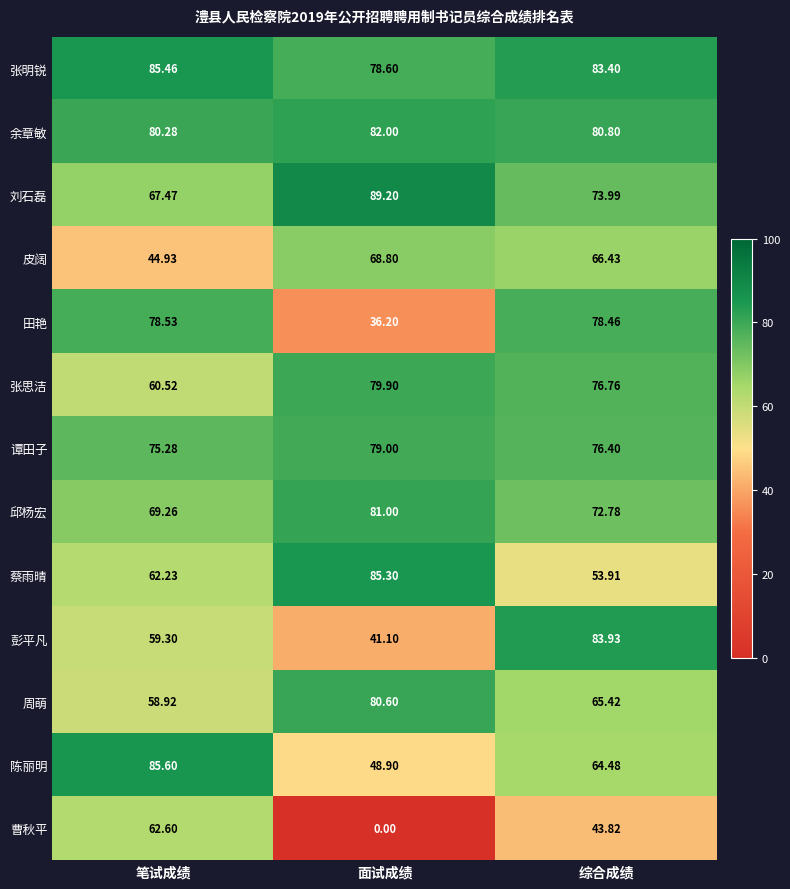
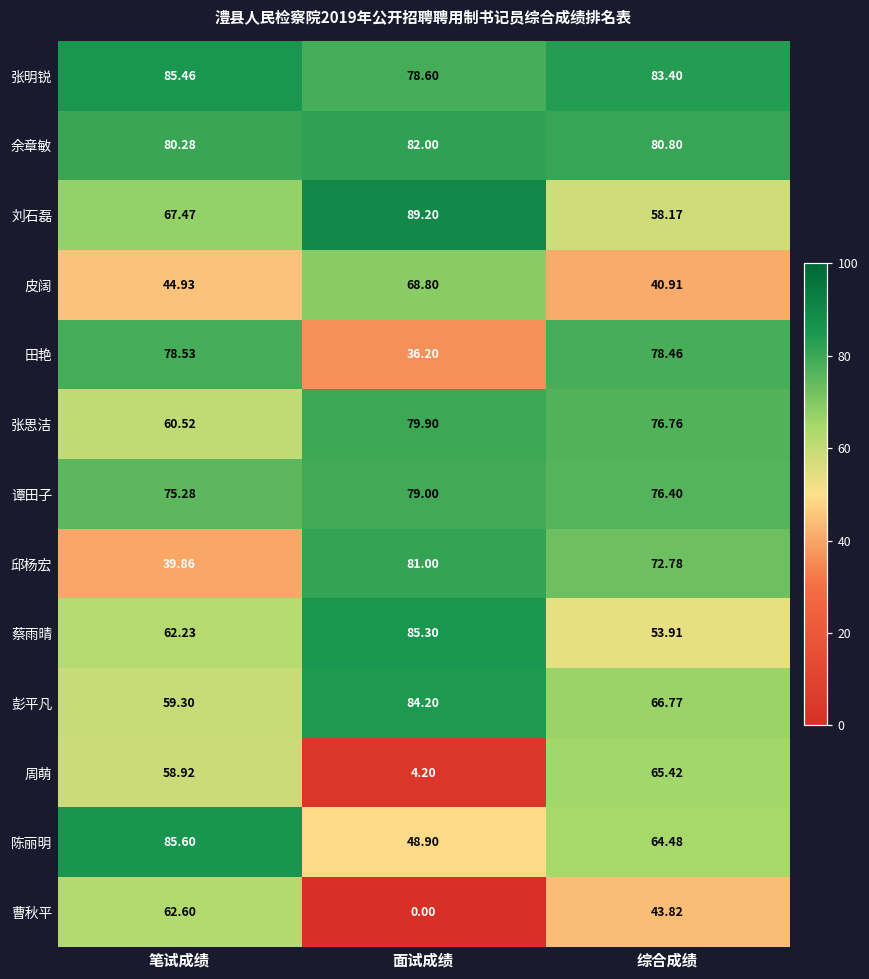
刘石磊, 综合成绩: 73.99 -> 58.17
皮阔, 综合成绩: 66.43 -> 40.91
邱杨宏, 笔试成绩: 69.26 -> 39.86
彭平凡, 面试成绩: 41.10 -> 84.20
彭平凡, 综合成绩: 83.93 -> 66.77
周萌, 面试成绩: 80.60 -> 4.20
